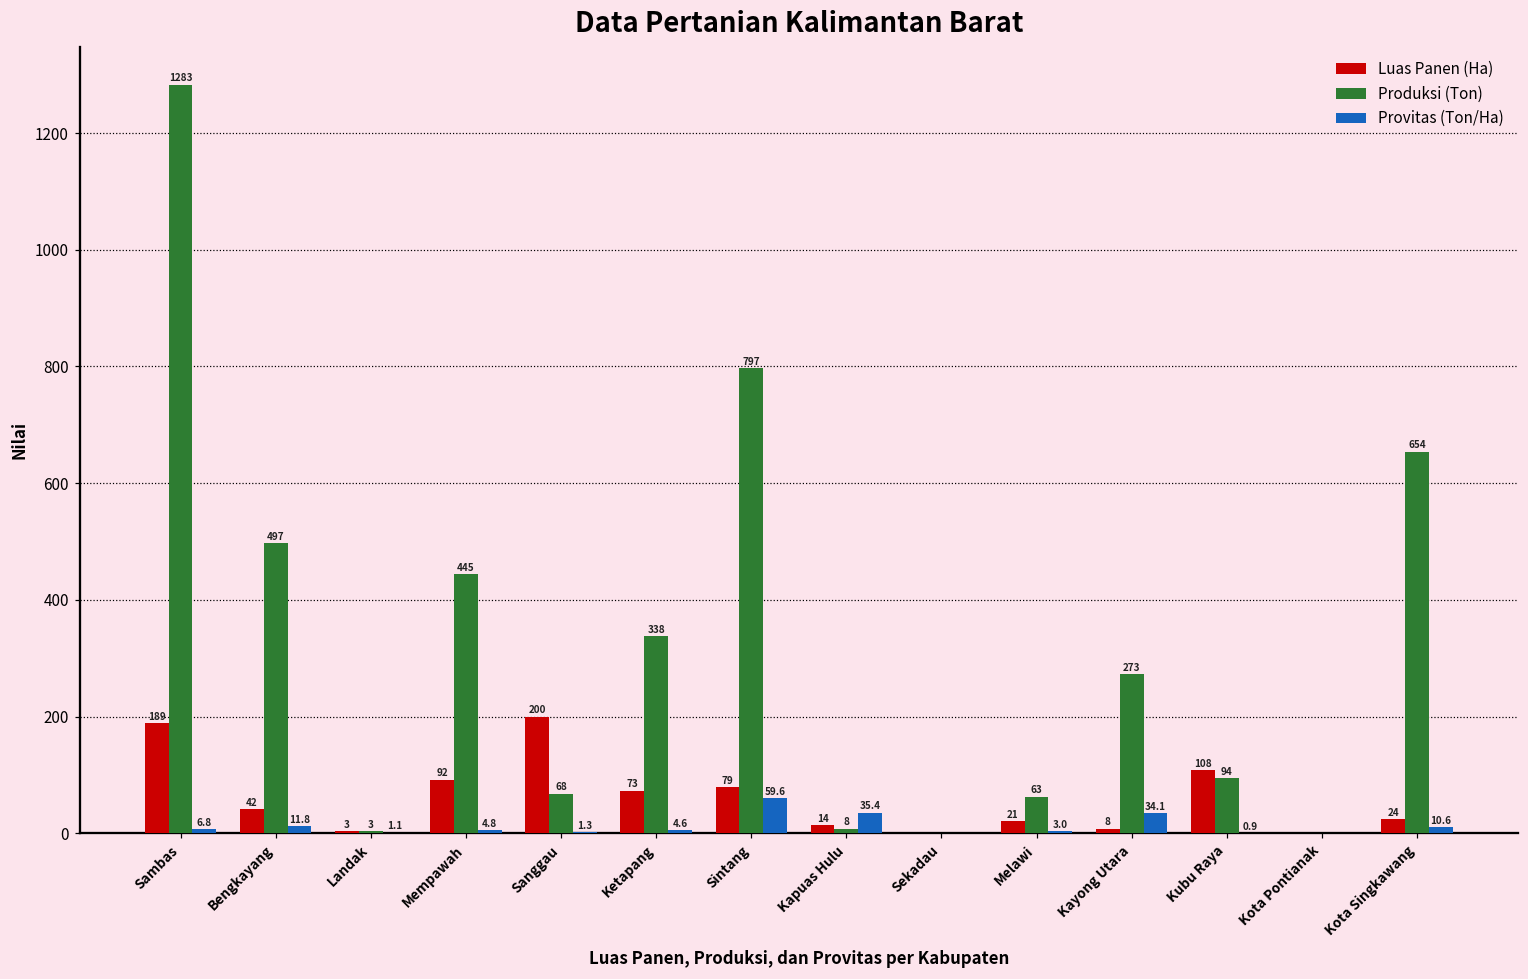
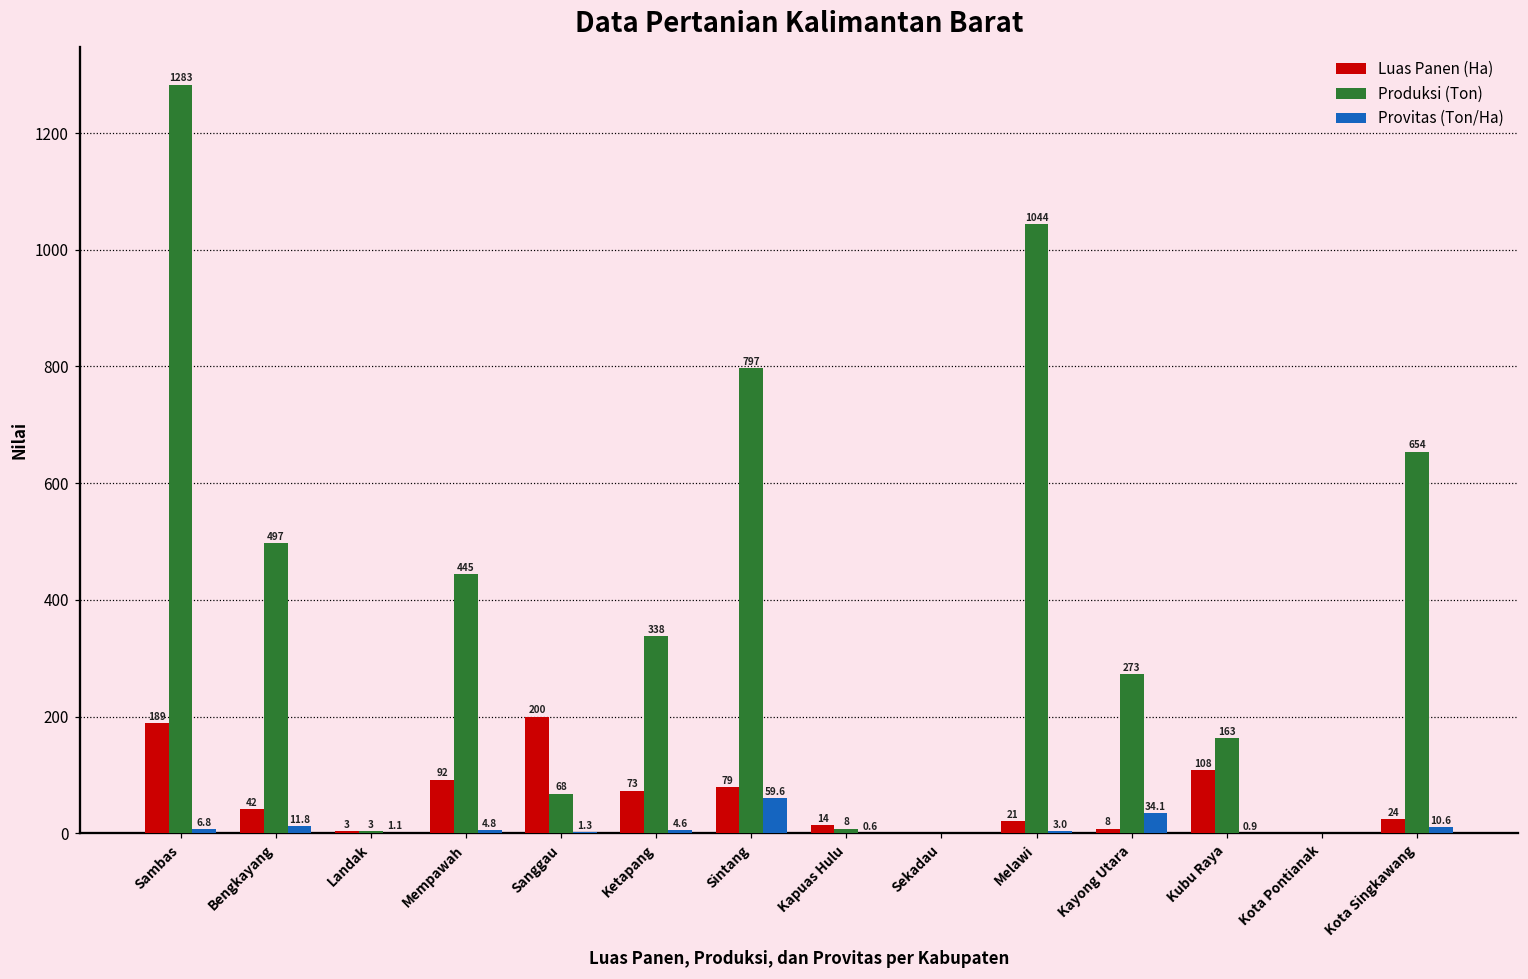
Provitas (Ton/Ha), Kapuas Hulu: 35.4 -> 0.6
Produksi (Ton), Melawi: 63 -> 1044
Produksi (Ton), Kubu Raya: 94 -> 163
